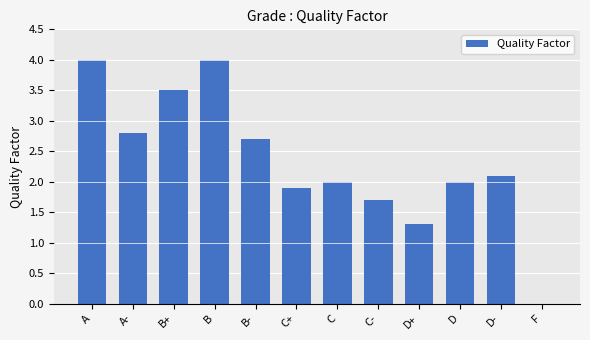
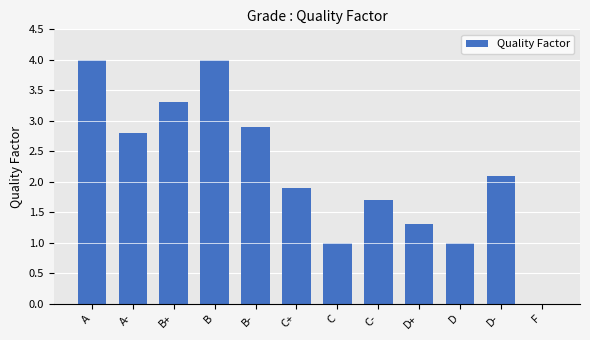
B+: 3.5 -> 3.3
B-: 2.7 -> 2.9
C: 2 -> 1
D: 2 -> 1
